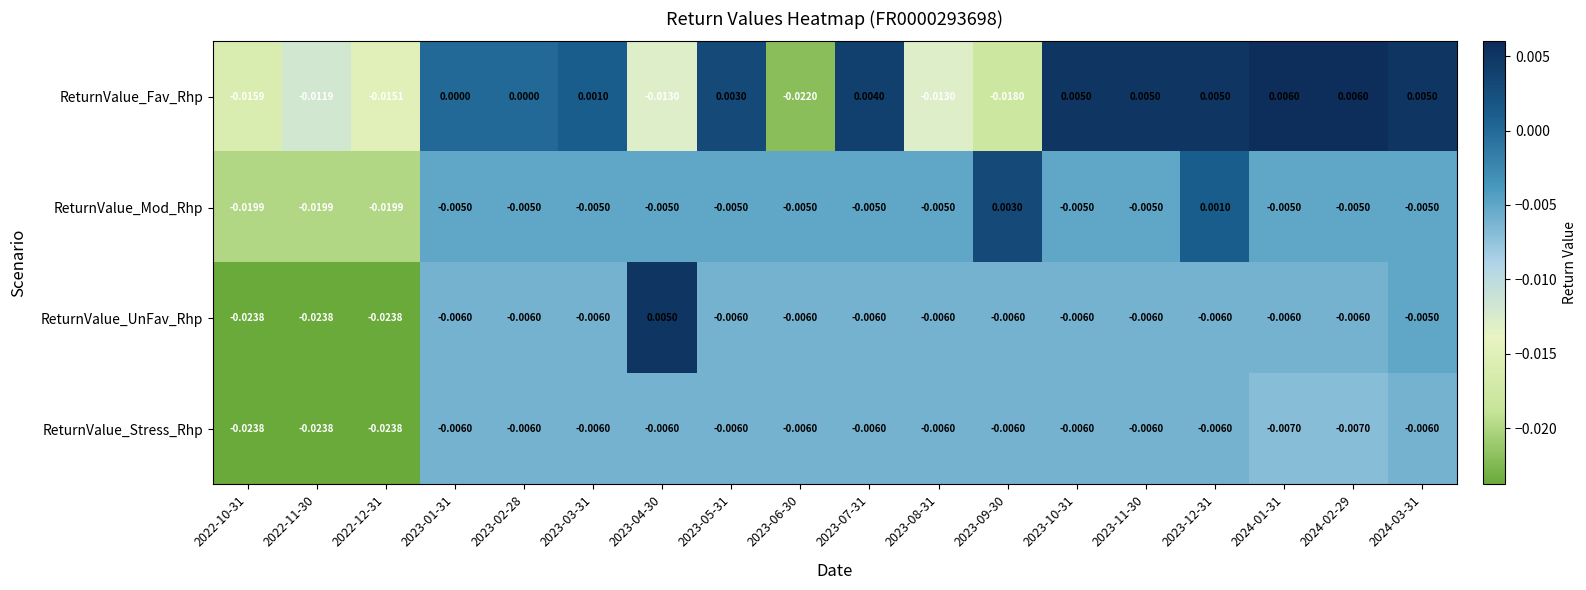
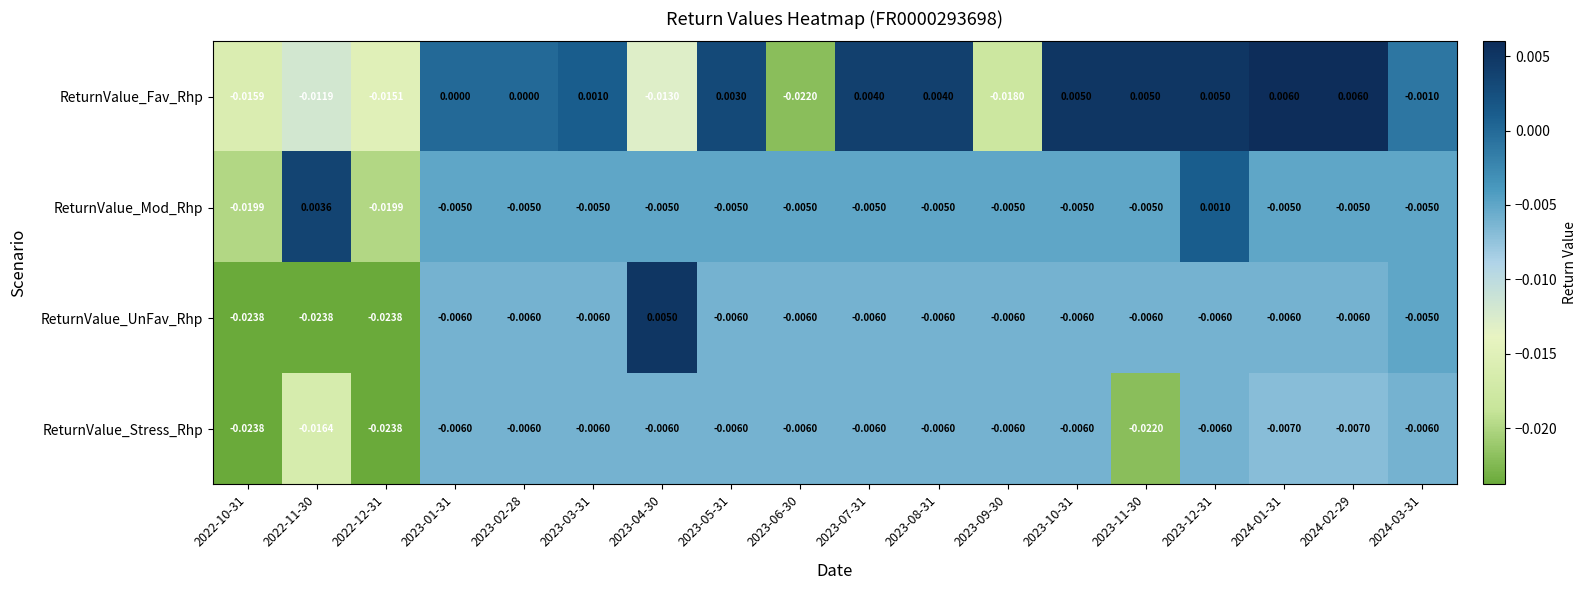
ReturnValue_Fav_Rhp, 2023-08-31: -0.0130 -> 0.0040
ReturnValue_Fav_Rhp, 2024-03-31: 0.0050 -> -0.0010
ReturnValue_Mod_Rhp, 2022-11-30: -0.0199 -> 0.0036
ReturnValue_Mod_Rhp, 2023-09-30: 0.0030 -> -0.0050
ReturnValue_Stress_Rhp, 2022-11-30: -0.0238 -> -0.0164
ReturnValue_Stress_Rhp, 2023-11-30: -0.0060 -> -0.0220
